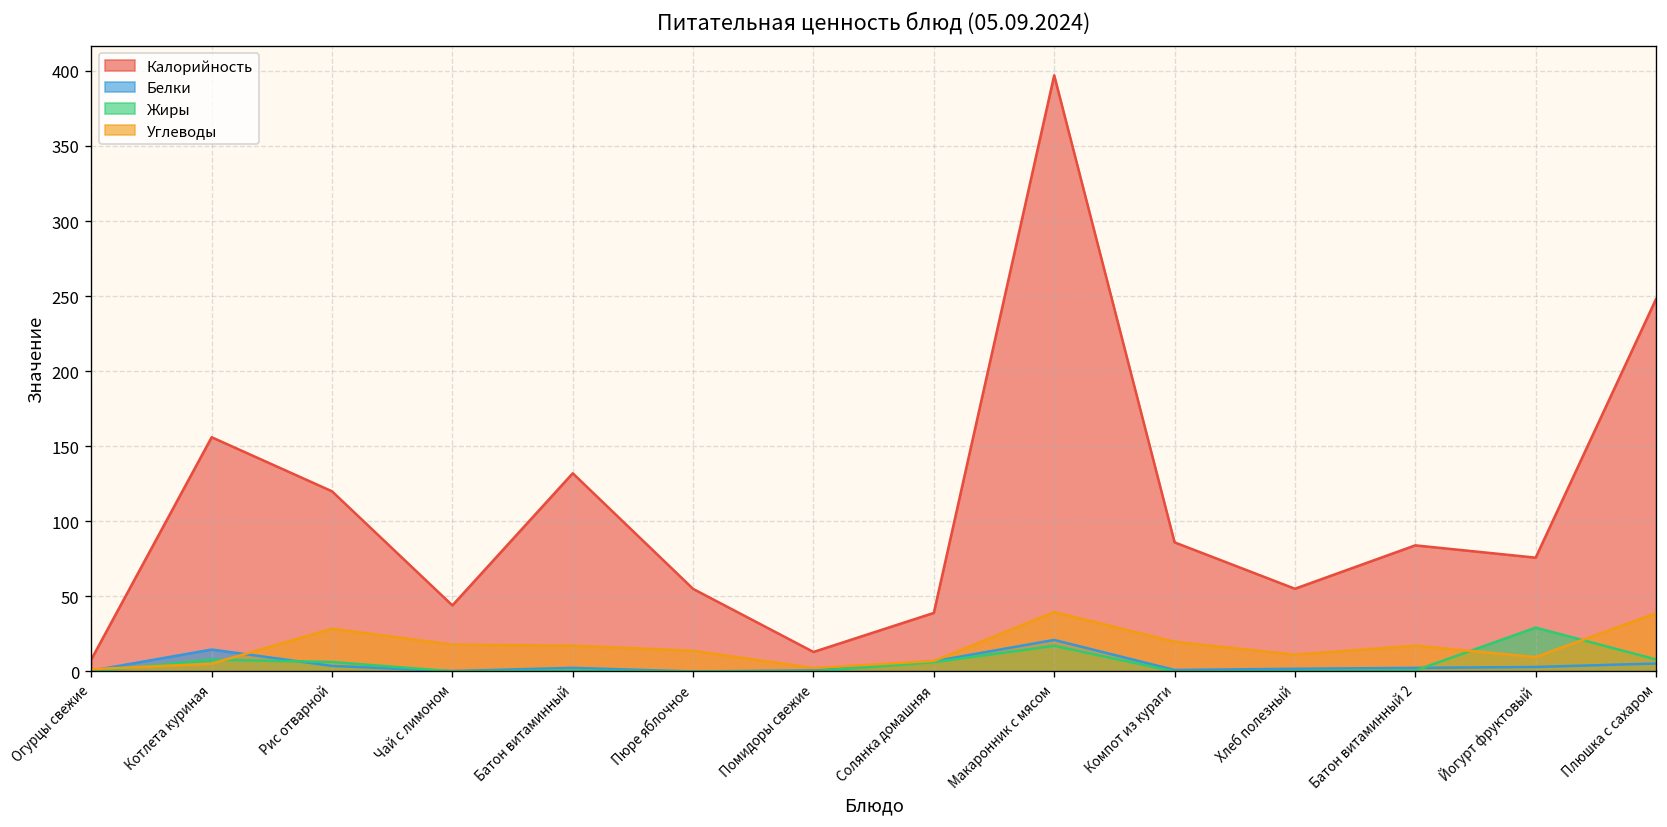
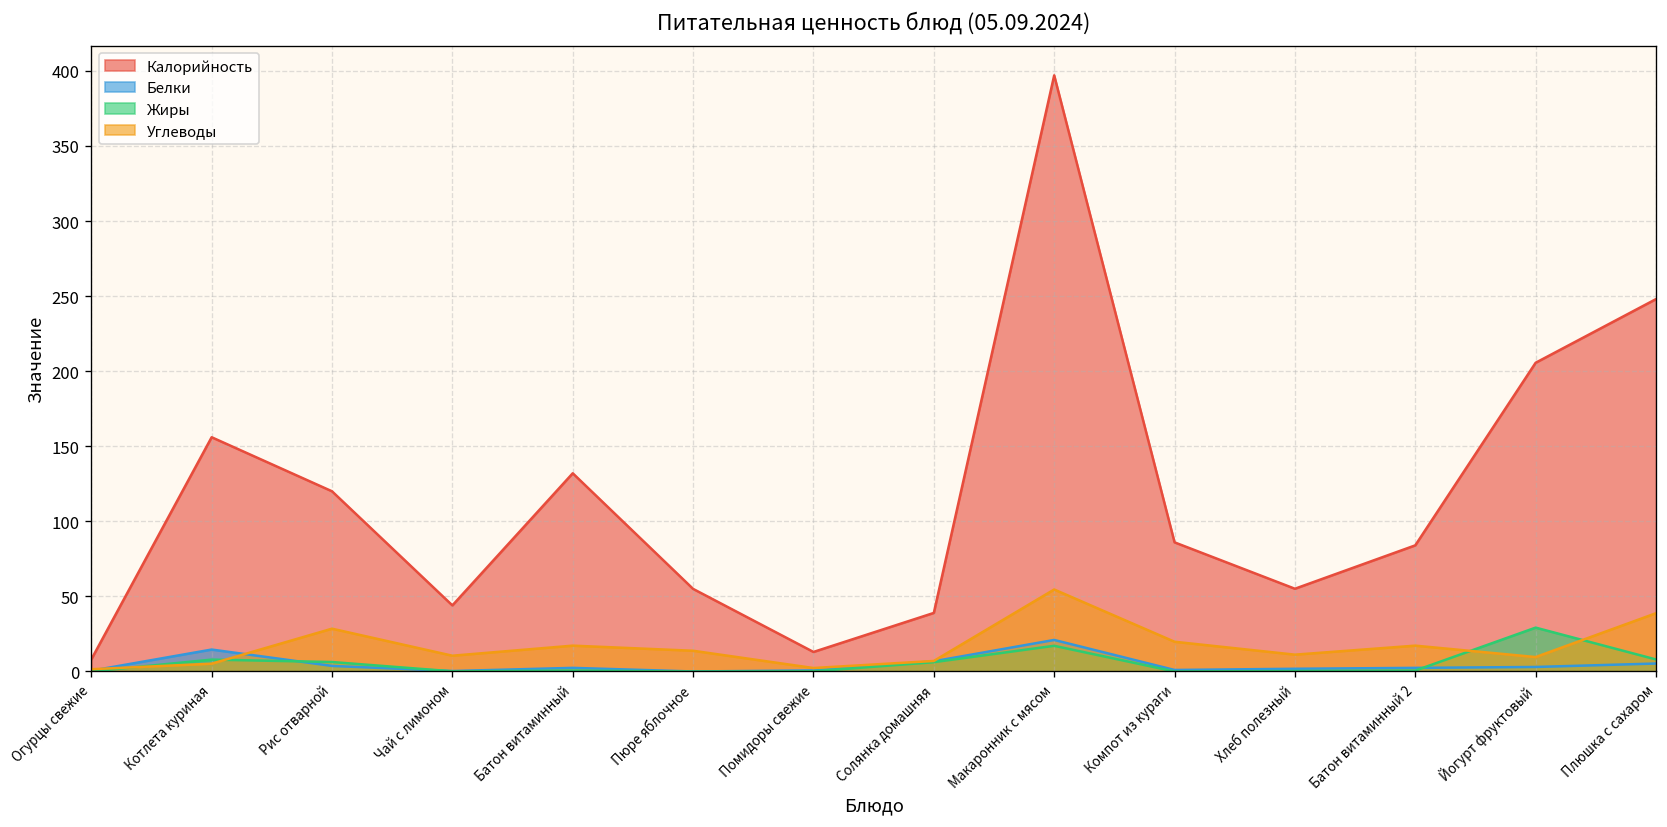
Углеводы, Чай с лимоном: 18 -> 11
Углеводы, Макаронник с мясом: 40 -> 55
Калорийность, Йогурт фруктовый: 76 -> 206
